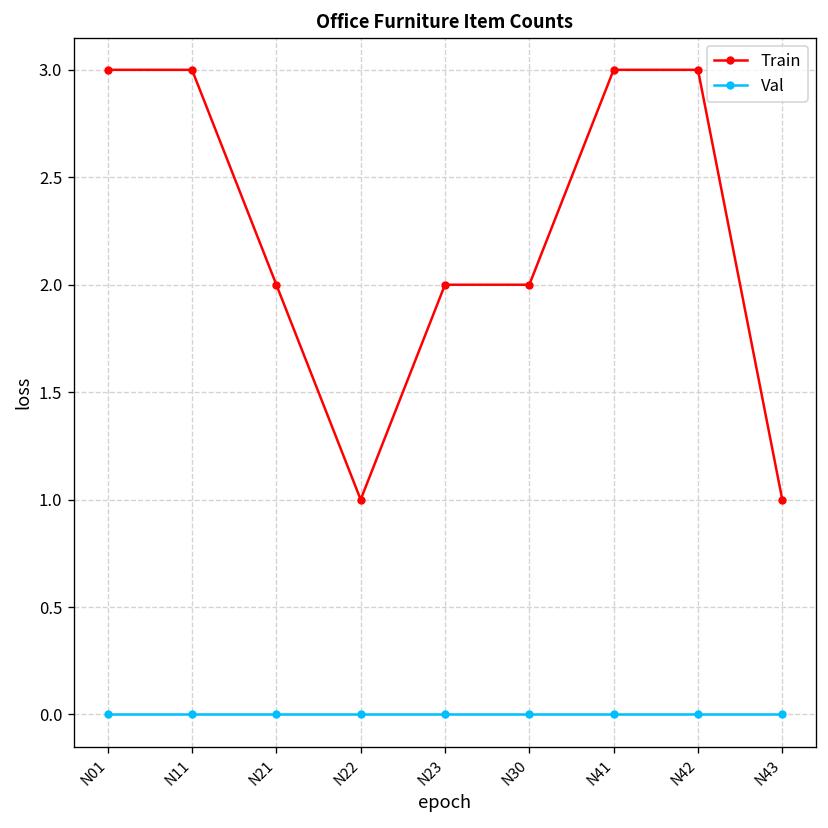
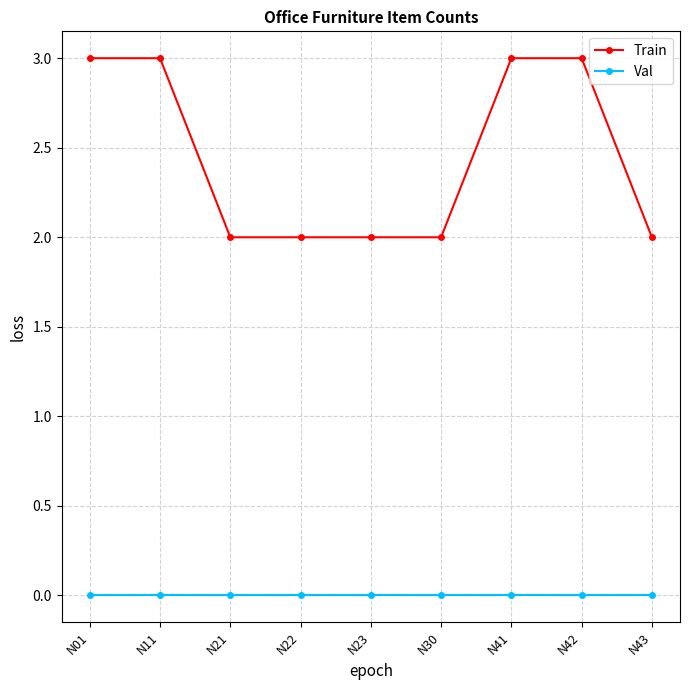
Train, N22: 1 -> 2
Train, N43: 1 -> 2
